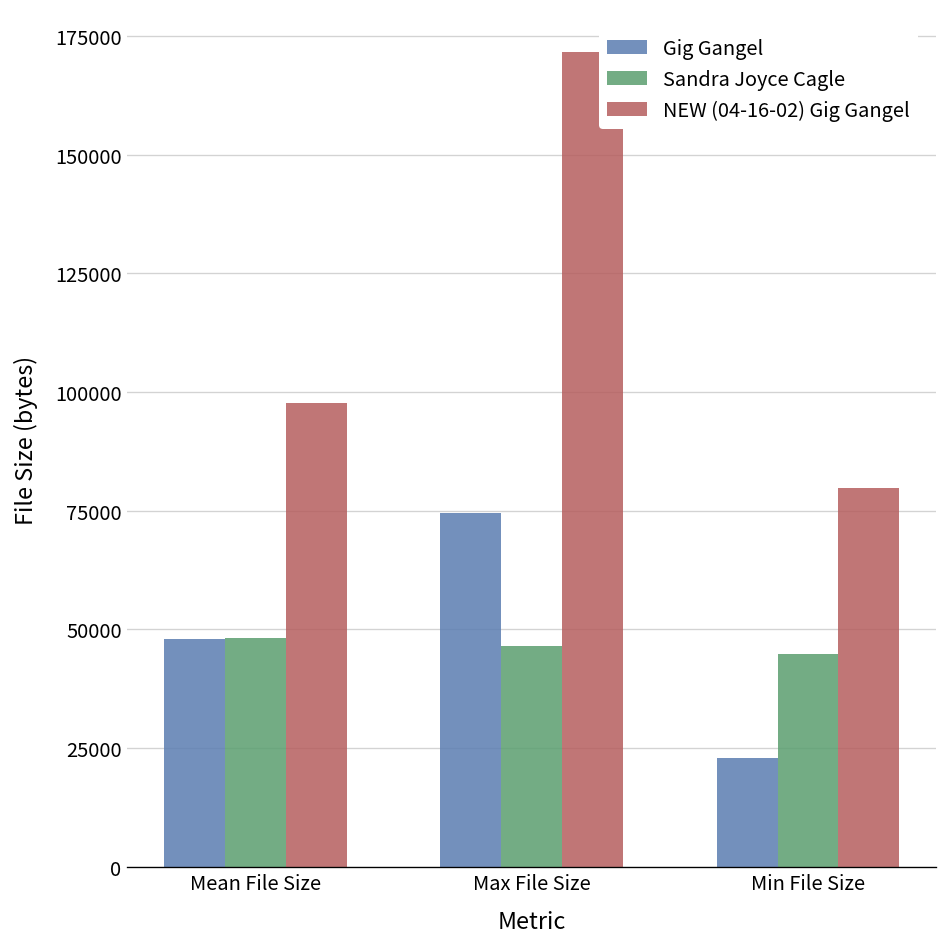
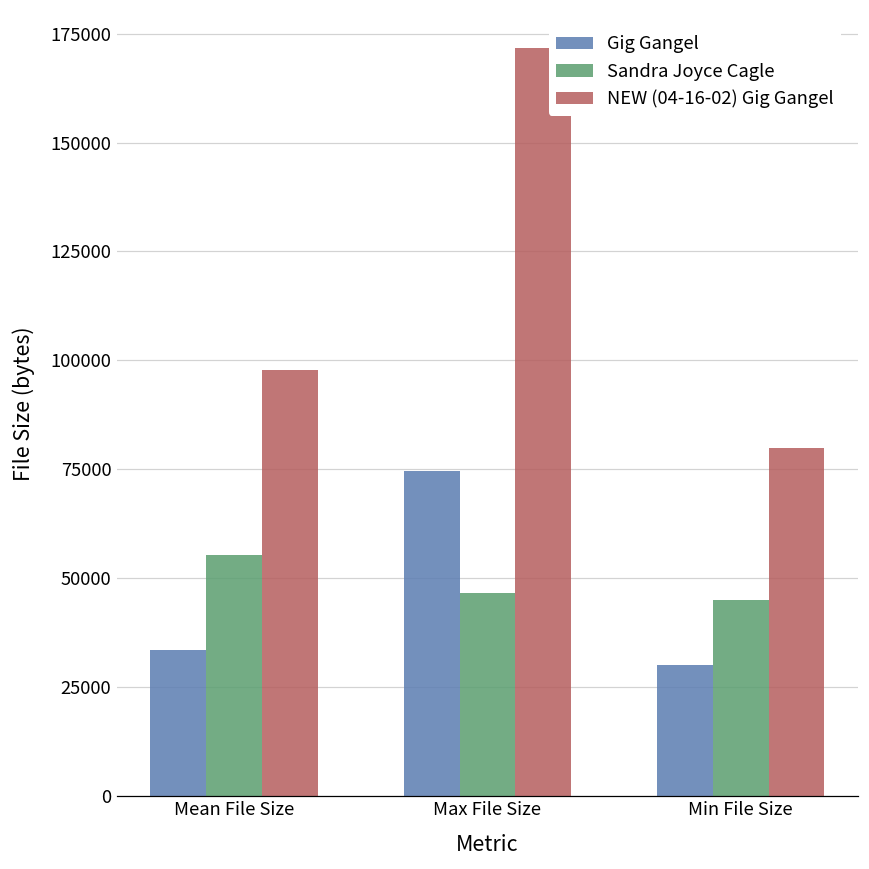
Gig Gangel, Mean File Size: 48000 -> 33000
Sandra Joyce Cagle, Mean File Size: 48000 -> 55000
Gig Gangel, Min File Size: 23000 -> 30000
